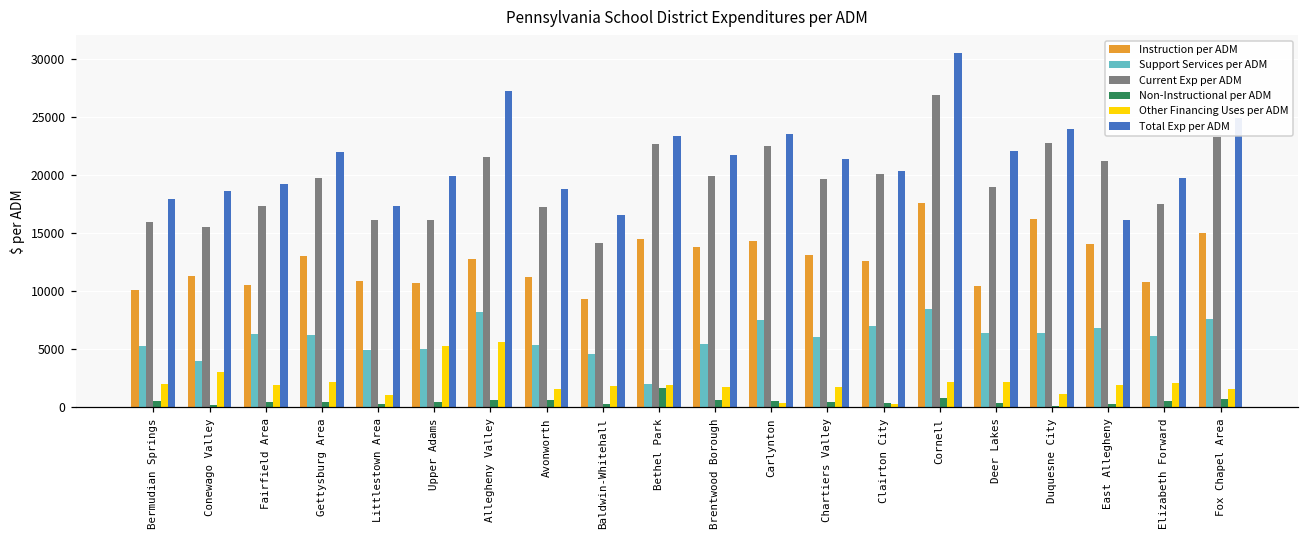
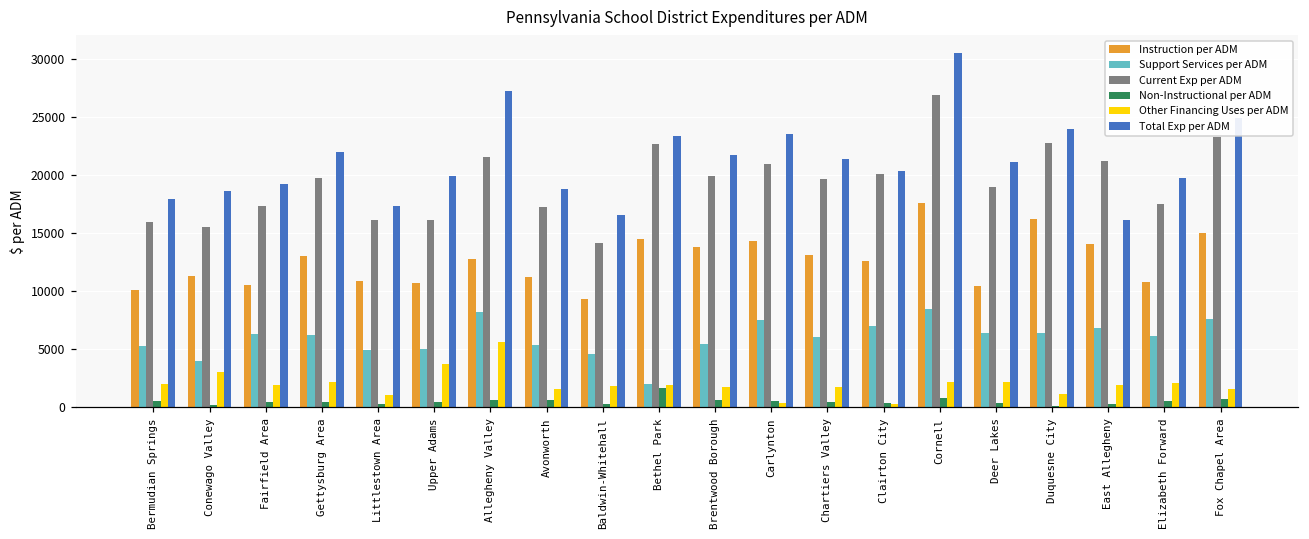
Other Financing Uses per ADM, Upper Adams: 5300 -> 3800
Current Exp per ADM, Carlynton: 22500 -> 21000
Total Exp per ADM, Deer Lakes: 22100 -> 21100
